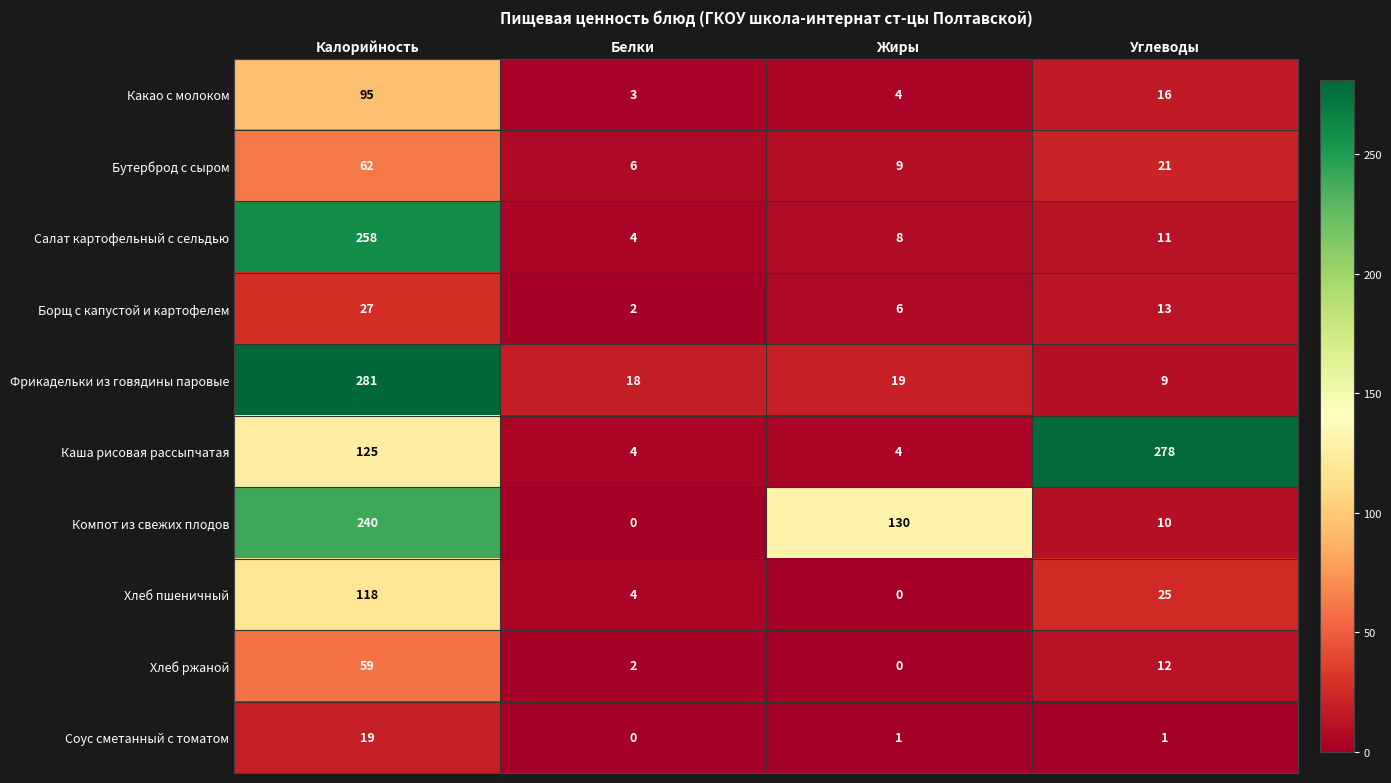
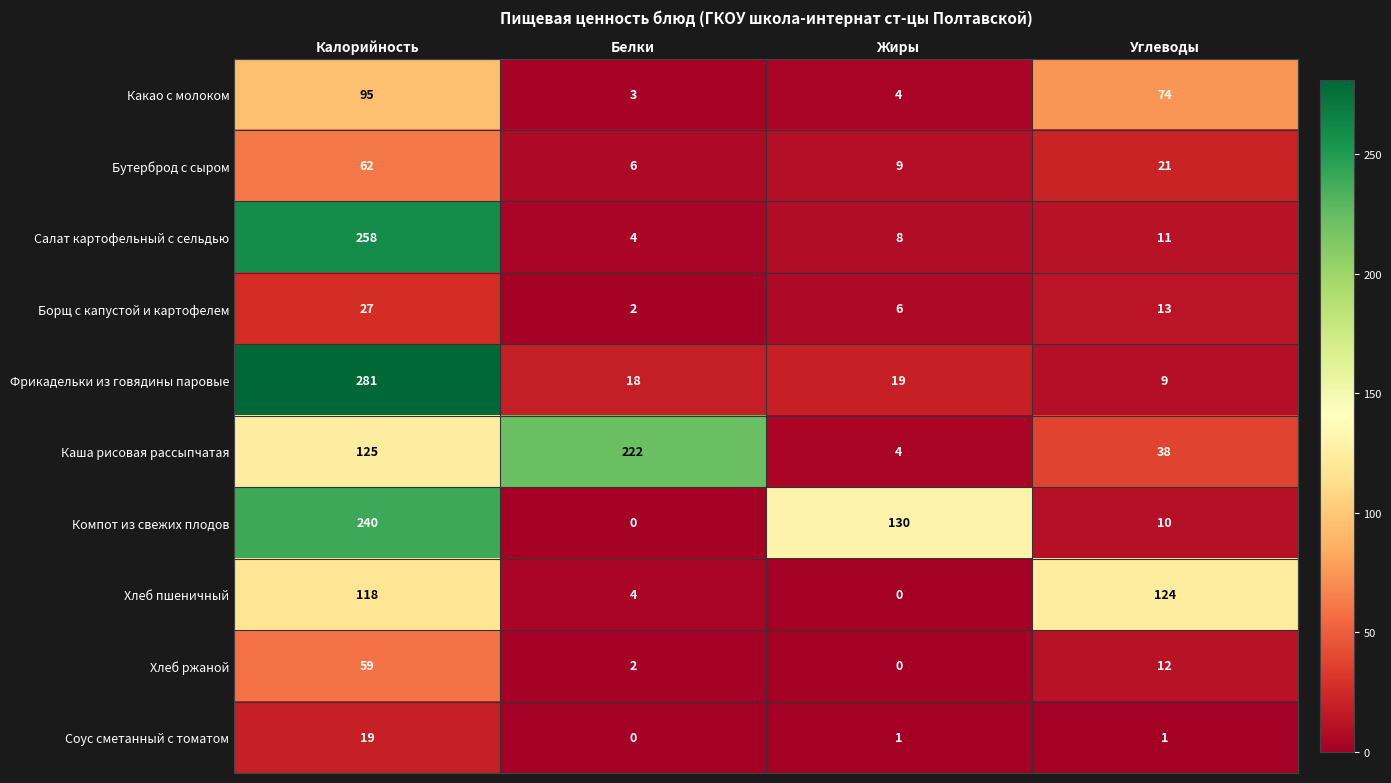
Какао с молоком, Углеводы: 16 -> 74
Каша рисовая рассыпчатая, Белки: 4 -> 222
Каша рисовая рассыпчатая, Углеводы: 278 -> 38
Хлеб пшеничный, Углеводы: 25 -> 124
